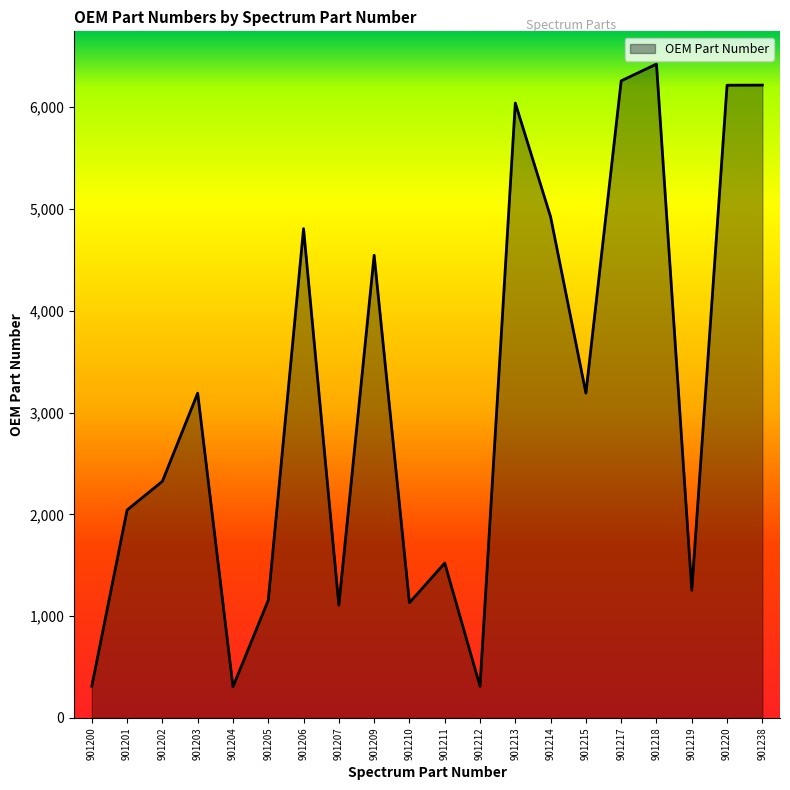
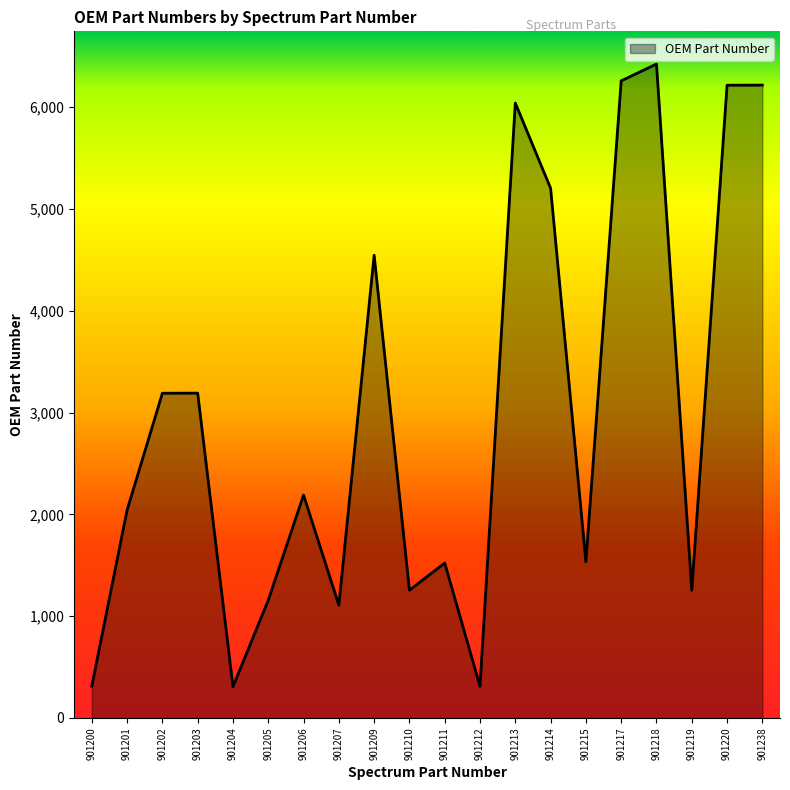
901202: 2,330 -> 3,190
901206: 4,810 -> 2,190
901210: 1,130 -> 1,260
901214: 4,920 -> 5,200
901215: 3,190 -> 1,540
